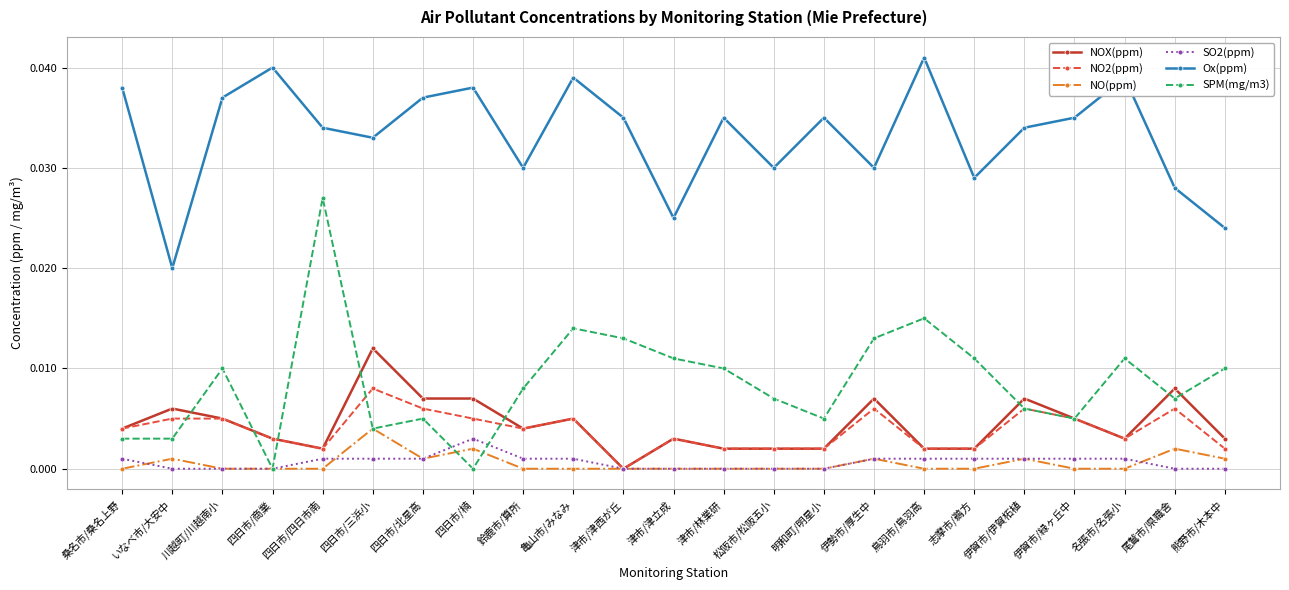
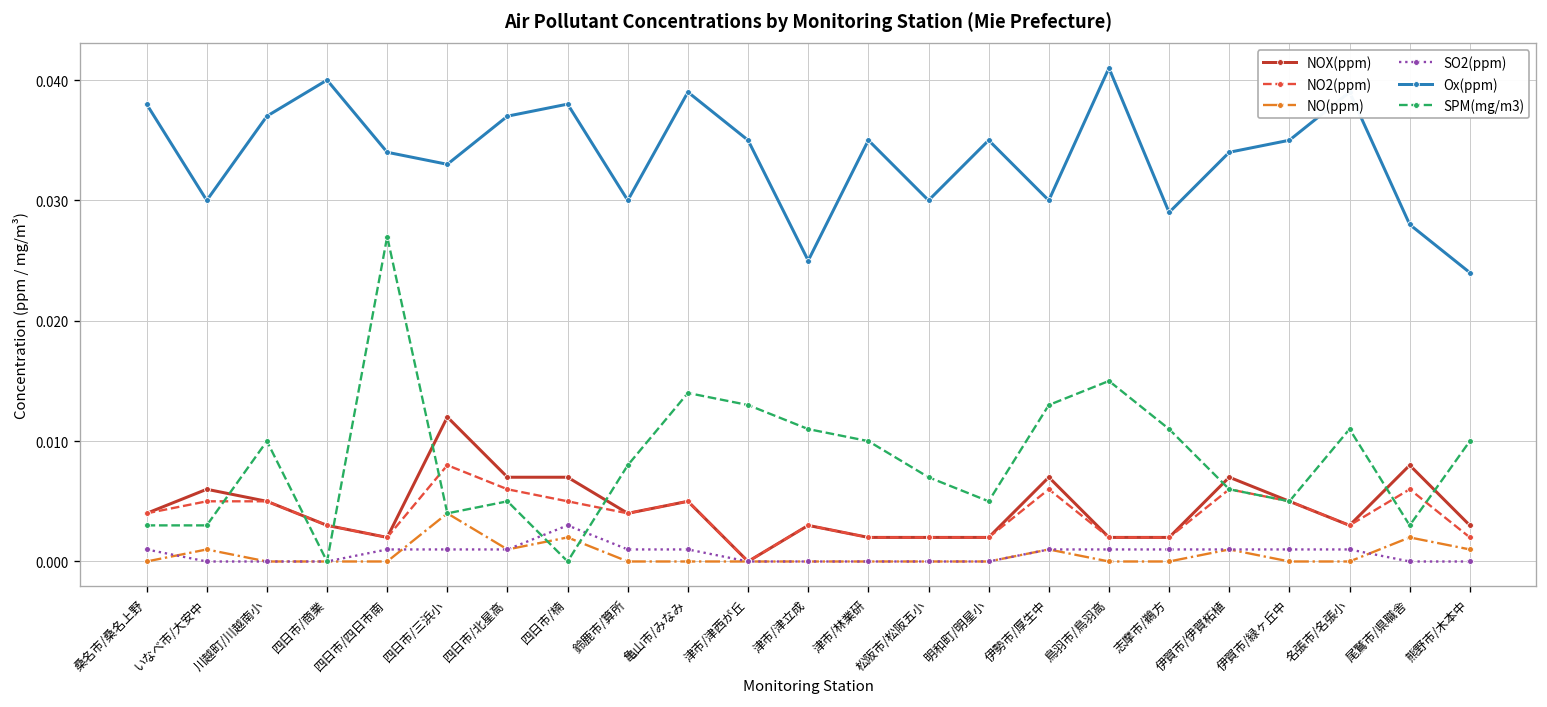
Ox(ppm), いなべ市/大安中: 0.02 -> 0.03
SPM(mg/m3), 尾鷲市/県職舎: 0.007 -> 0.003
